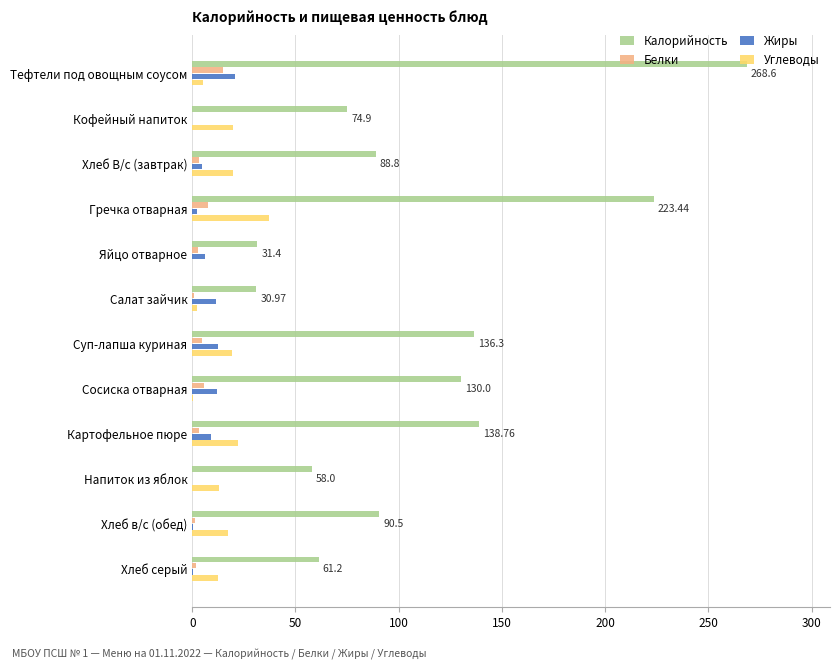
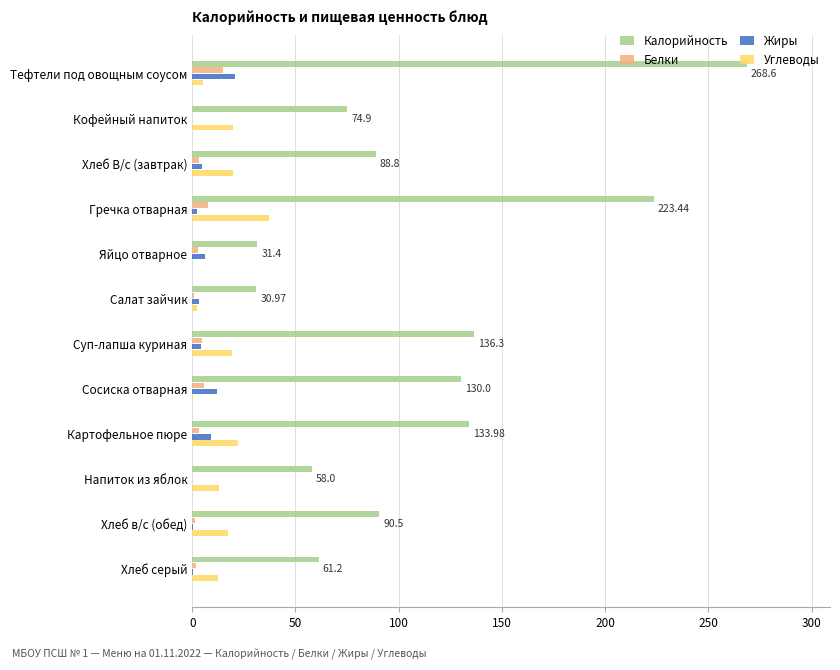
Жиры, Салат зайчик: 12 -> 3
Жиры, Суп-лапша куриная: 13 -> 4
Калорийность, Картофельное пюре: 138.76 -> 133.98
